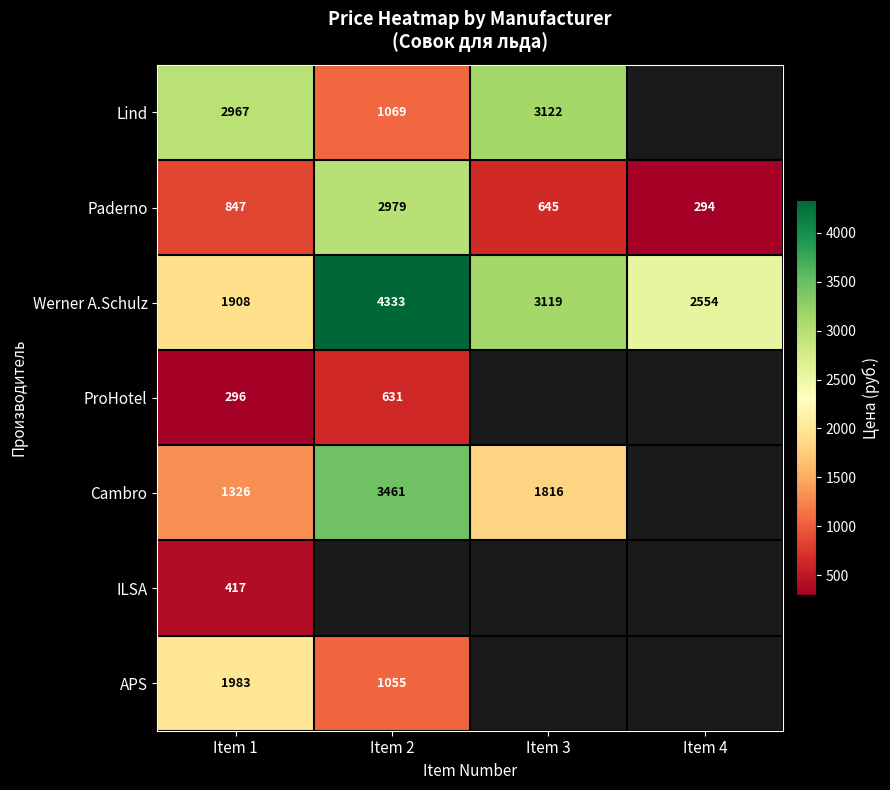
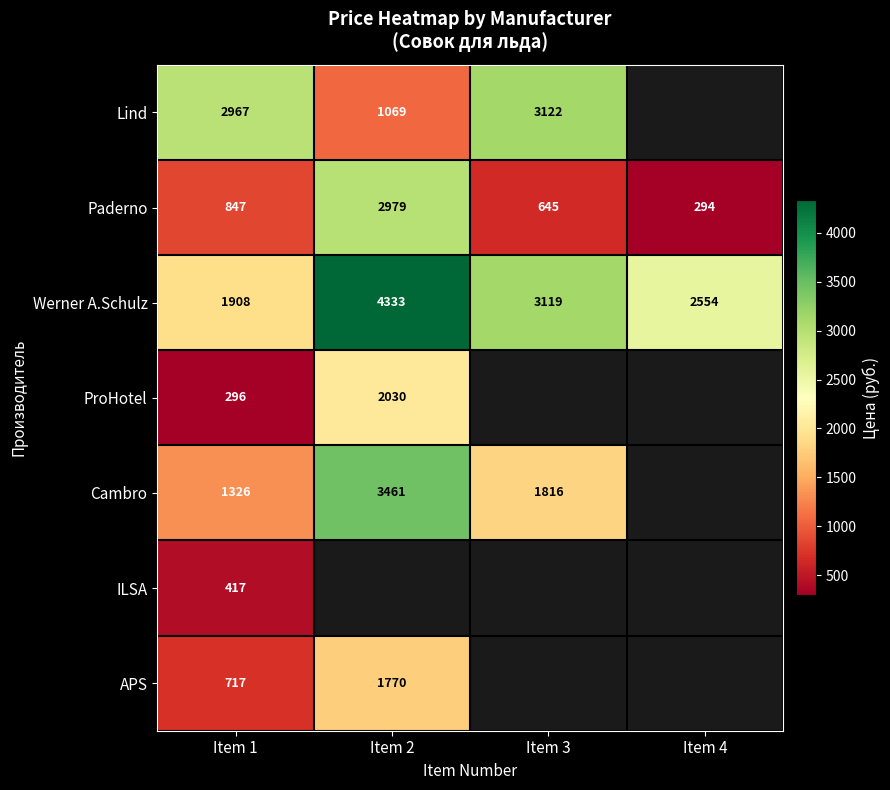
ProHotel, Item 2: 631 -> 2030
APS, Item 1: 1983 -> 717
APS, Item 2: 1055 -> 1770
